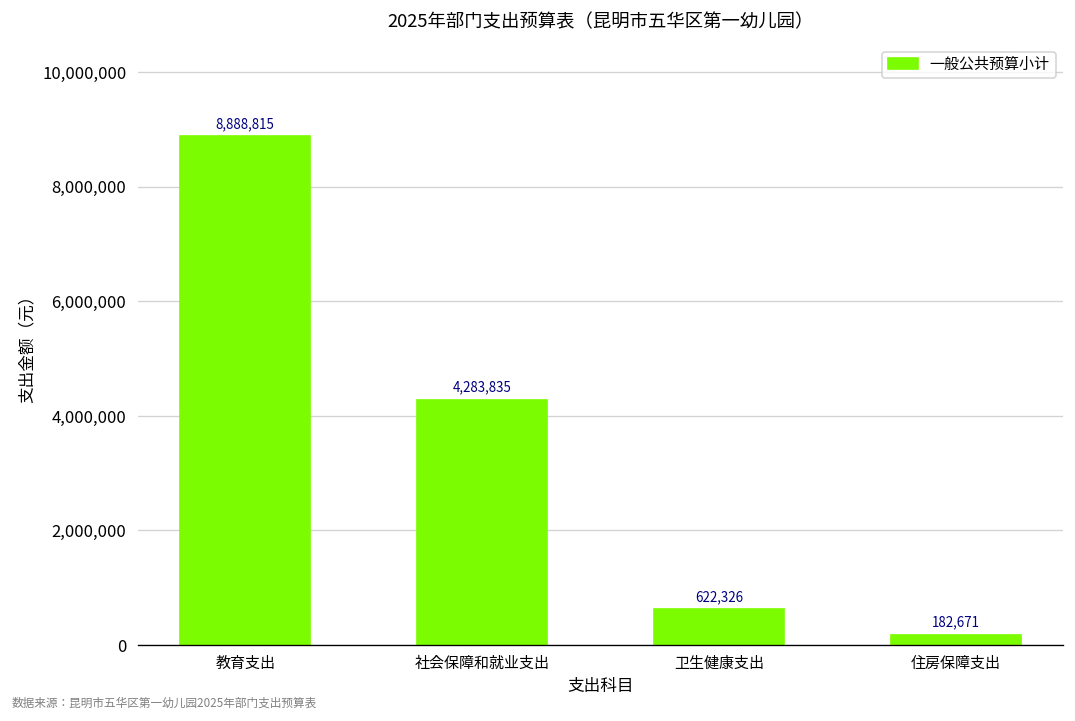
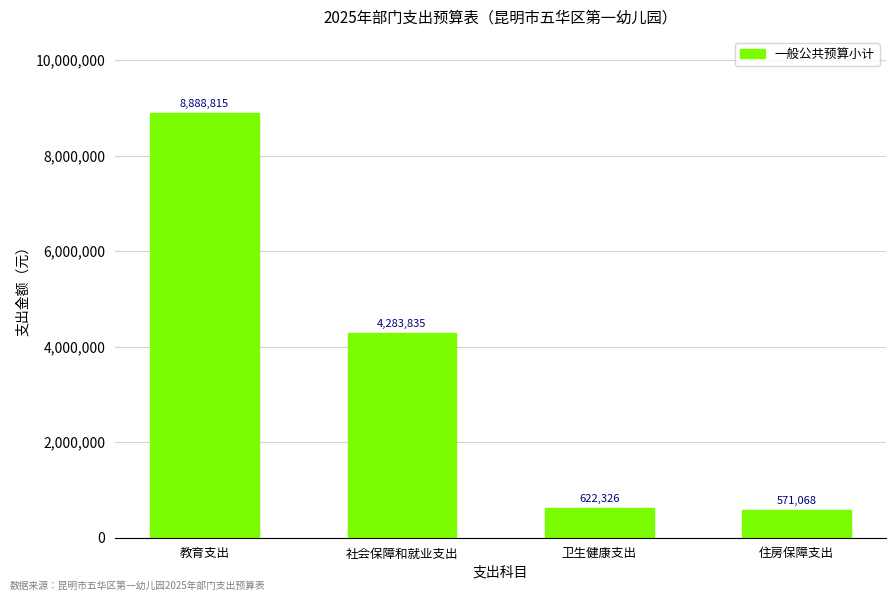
住房保障支出: 182,671 -> 571,068
